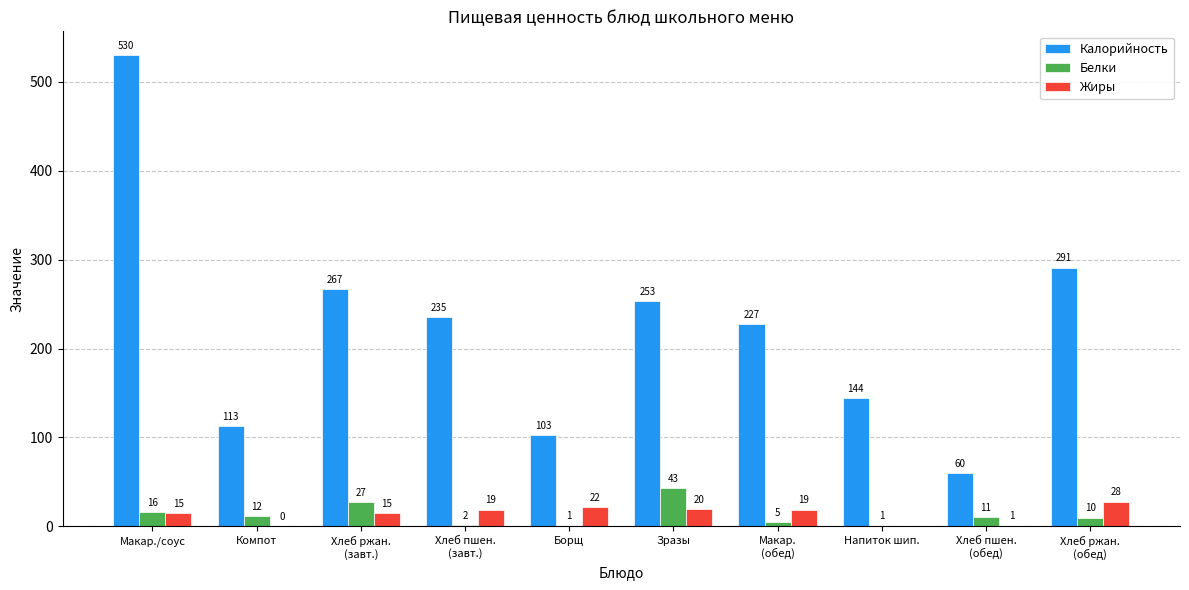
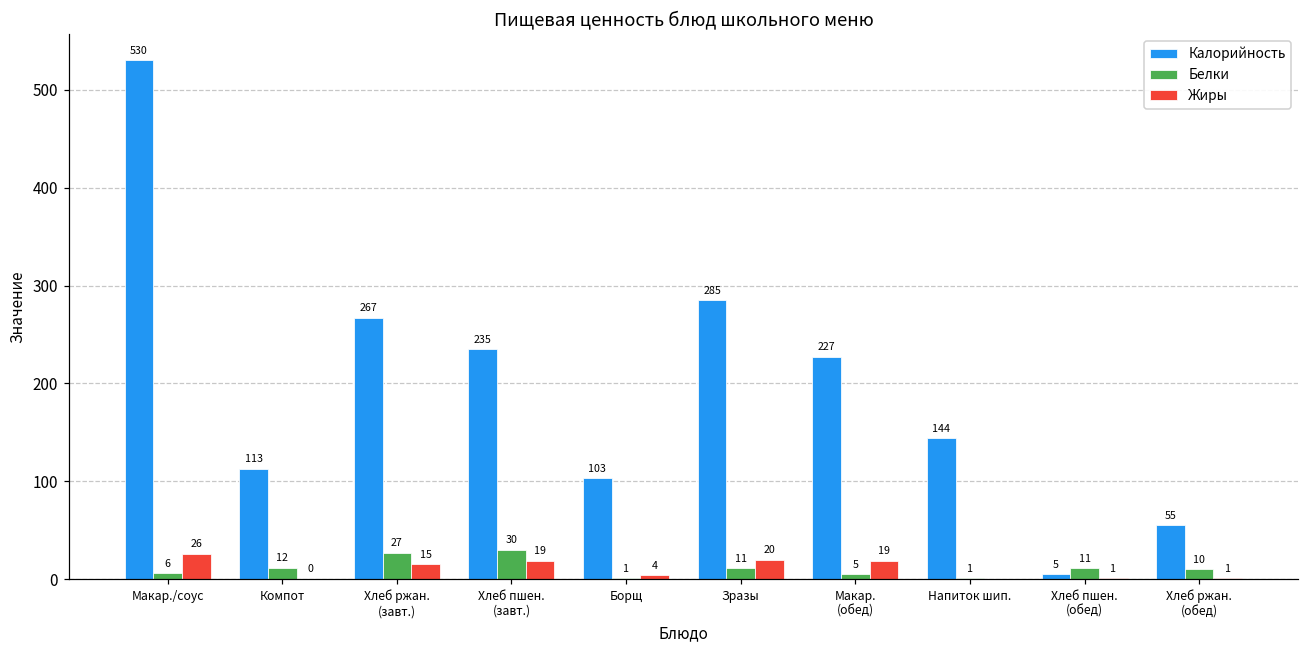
Белки, Макар./соус: 16 -> 6
Жиры, Макар./соус: 15 -> 26
Белки, Хлеб пшен. (завт.): 2 -> 30
Жиры, Борщ: 22 -> 4
Калорийность, Зразы: 253 -> 285
Белки, Зразы: 43 -> 11
Калорийность, Хлеб пшен. (обед): 60 -> 5
Калорийность, Хлеб ржан. (обед): 291 -> 55
Жиры, Хлеб ржан. (обед): 28 -> 1
